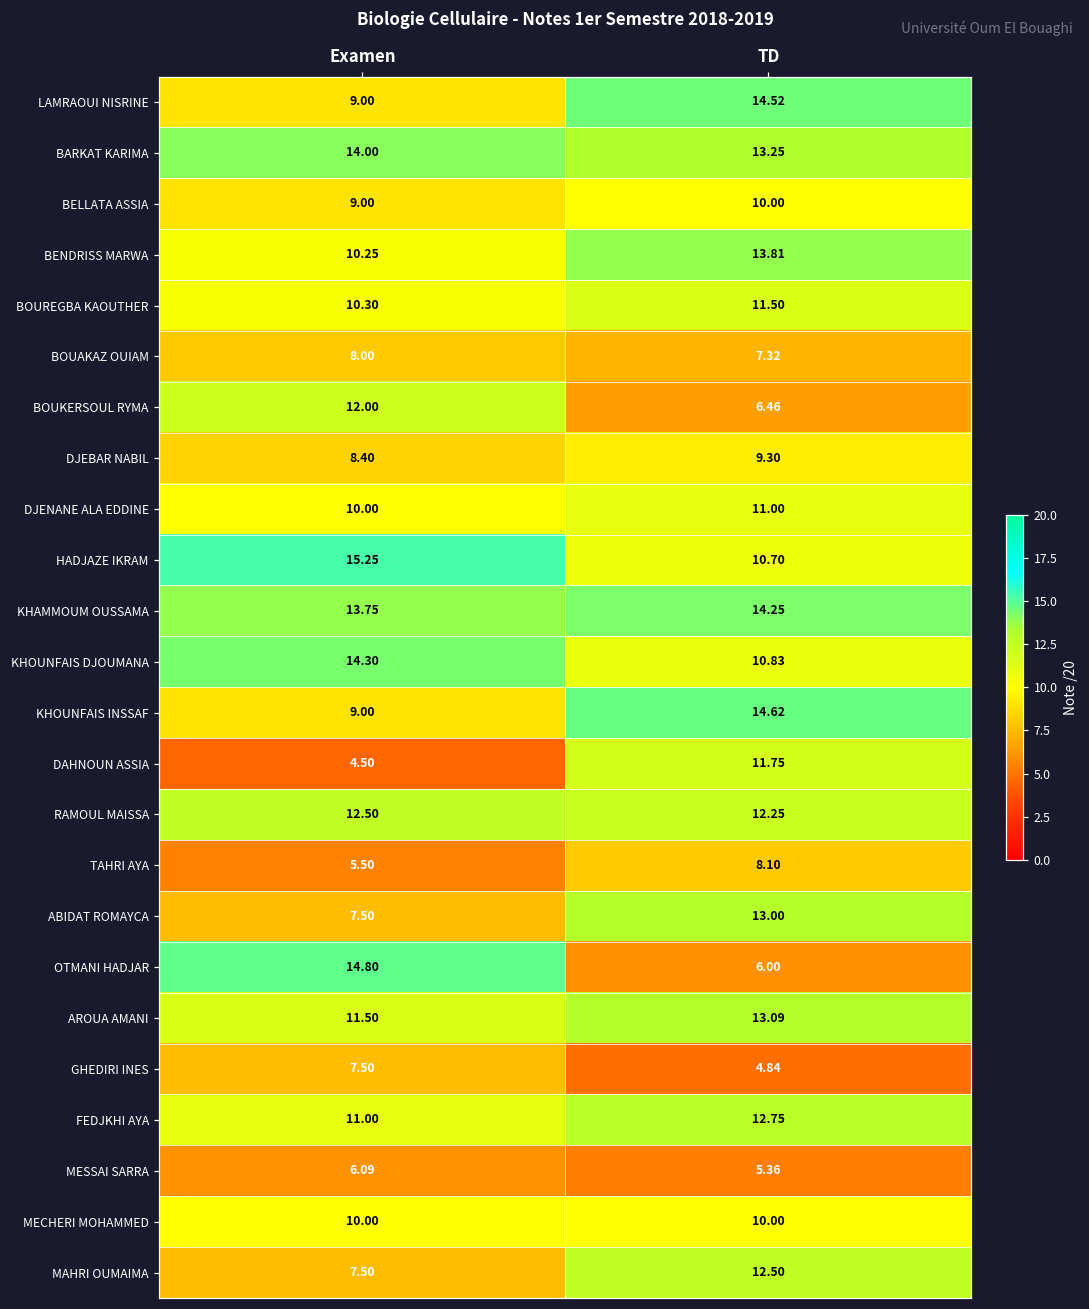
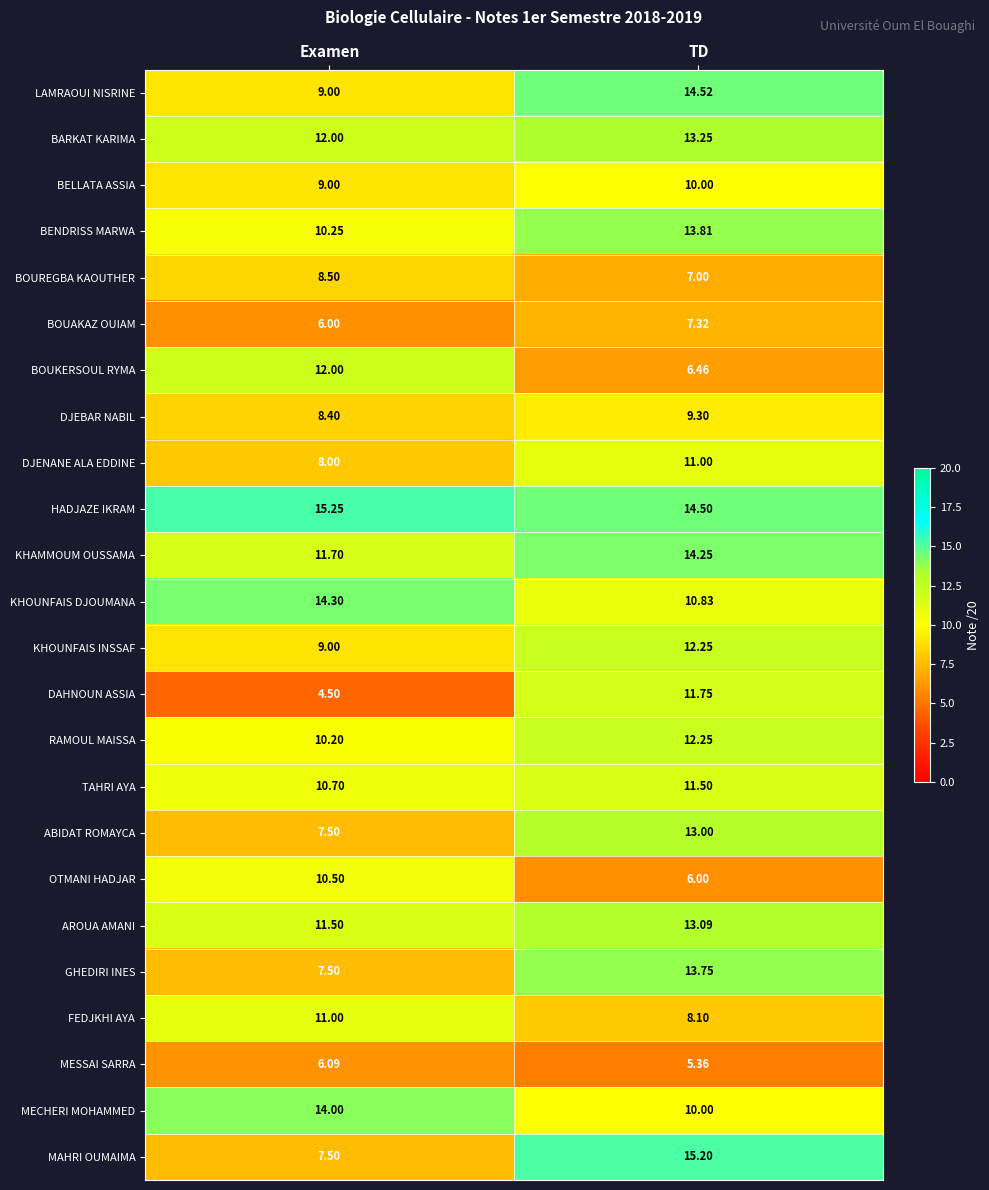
BARKAT KARIMA, Examen: 14.00 -> 12.00
BOUREGBA KAOUTHER, Examen: 10.30 -> 8.50
BOUREGBA KAOUTHER, TD: 11.50 -> 7.00
BOUAKAZ OUIAM, Examen: 8.00 -> 6.00
DJENANE ALA EDDINE, Examen: 10.00 -> 8.00
HADJAZE IKRAM, TD: 10.70 -> 14.50
KHAMMOUM OUSSAMA, Examen: 13.75 -> 11.70
KHOUNFAIS INSSAF, TD: 14.62 -> 12.25
RAMOUL MAISSA, Examen: 12.50 -> 10.20
TAHRI AYA, Examen: 5.50 -> 10.70
TAHRI AYA, TD: 8.10 -> 11.50
OTMANI HADJAR, Examen: 14.80 -> 10.50
GHEDIRI INES, TD: 4.84 -> 13.75
FEDJKHI AYA, TD: 12.75 -> 8.10
MECHERI MOHAMMED, Examen: 10.00 -> 14.00
MAHRI OUMAIMA, TD: 12.50 -> 15.20
